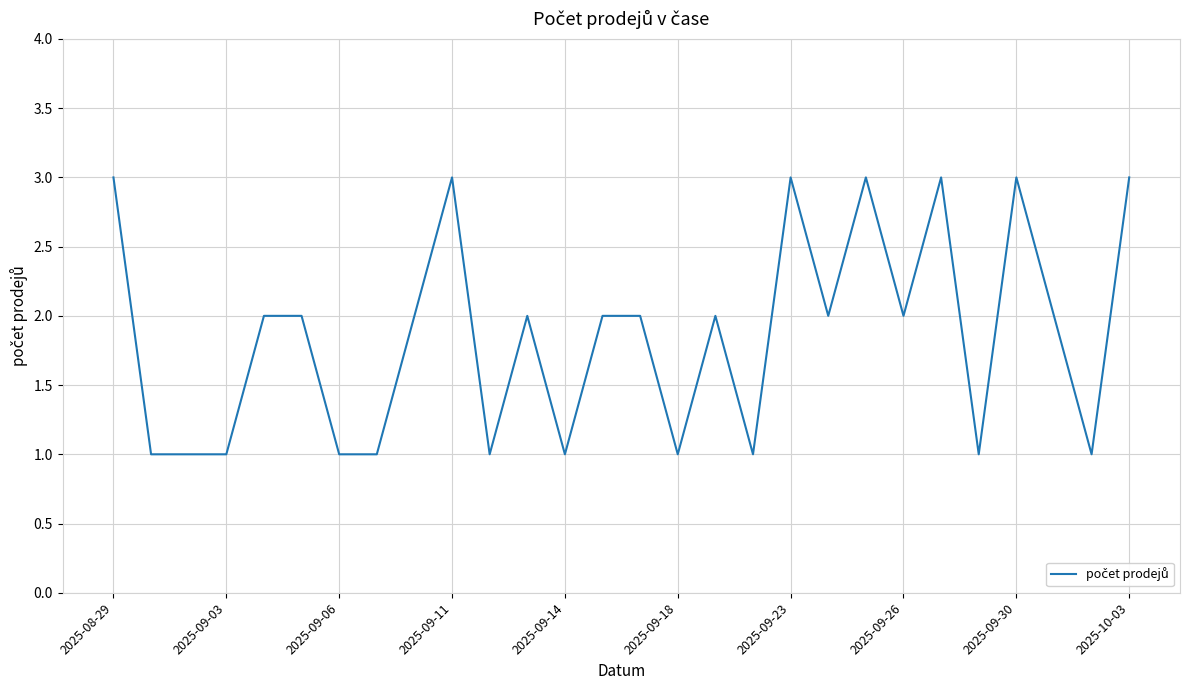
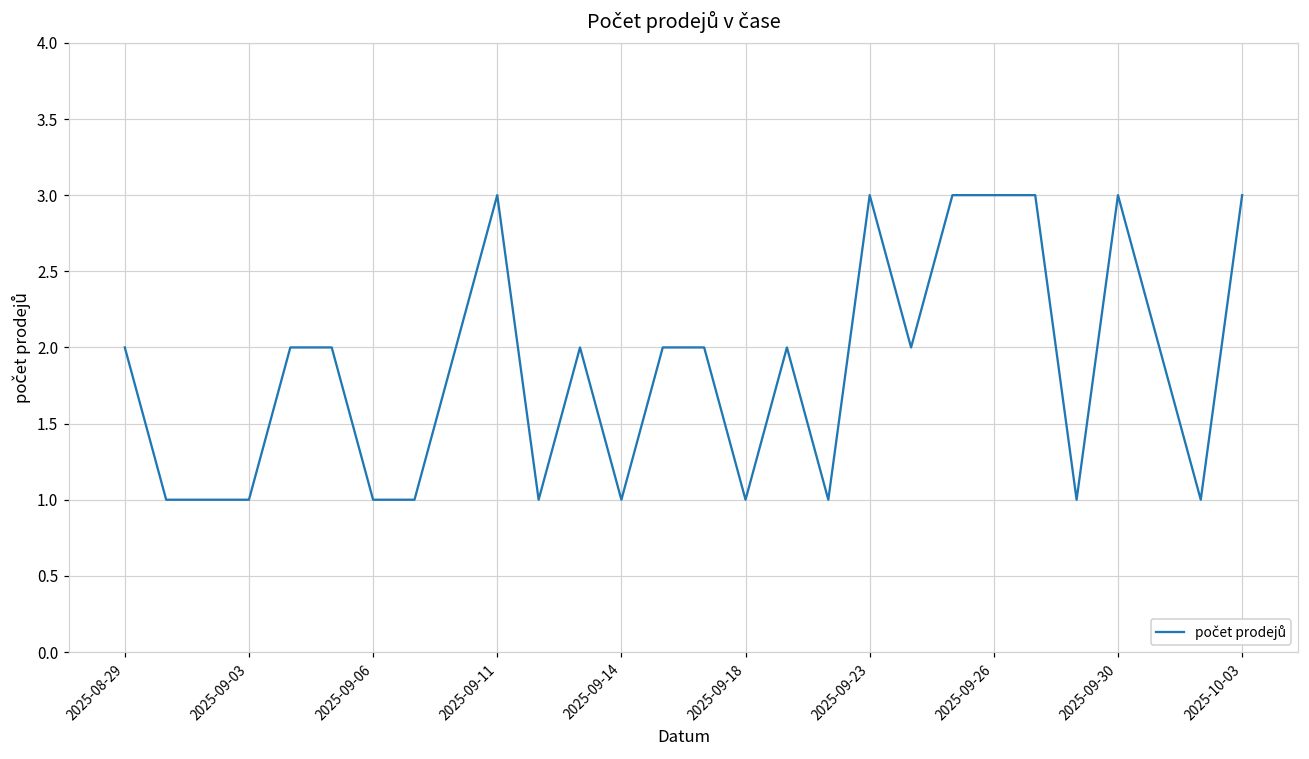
2025-08-29: 3 -> 2
2025-09-26: 2 -> 3
